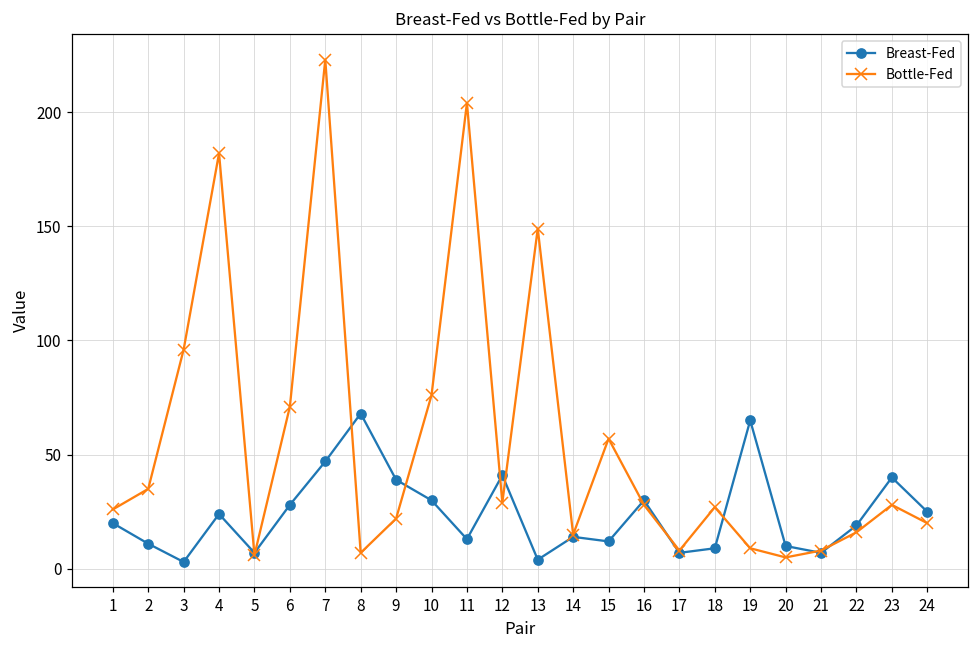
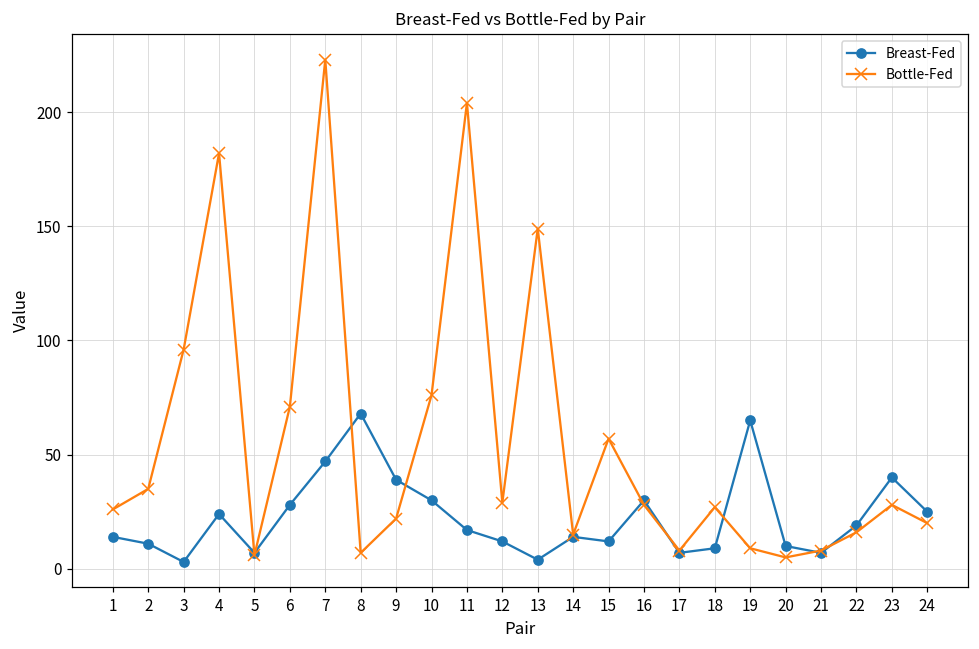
Breast-Fed, 1: 20 -> 14
Breast-Fed, 11: 13 -> 17
Breast-Fed, 12: 41 -> 12
